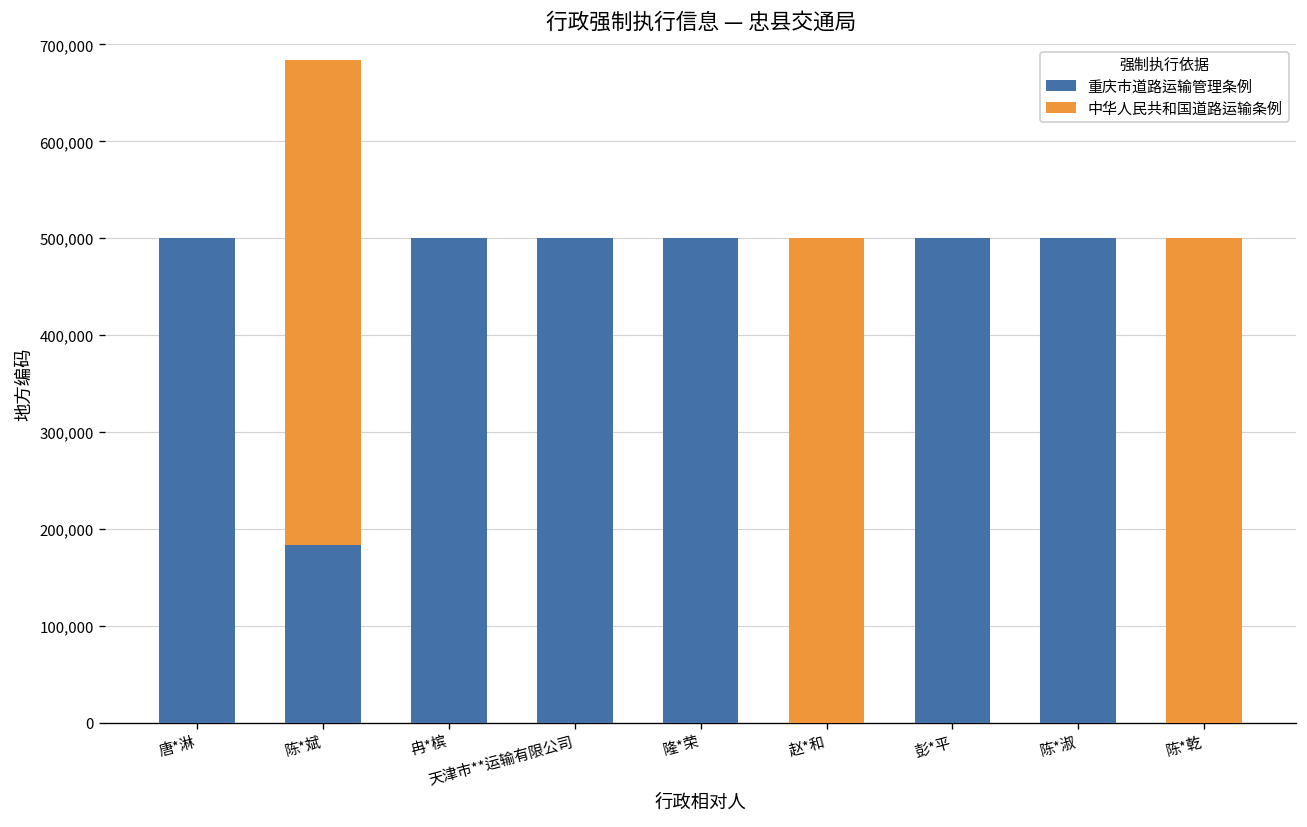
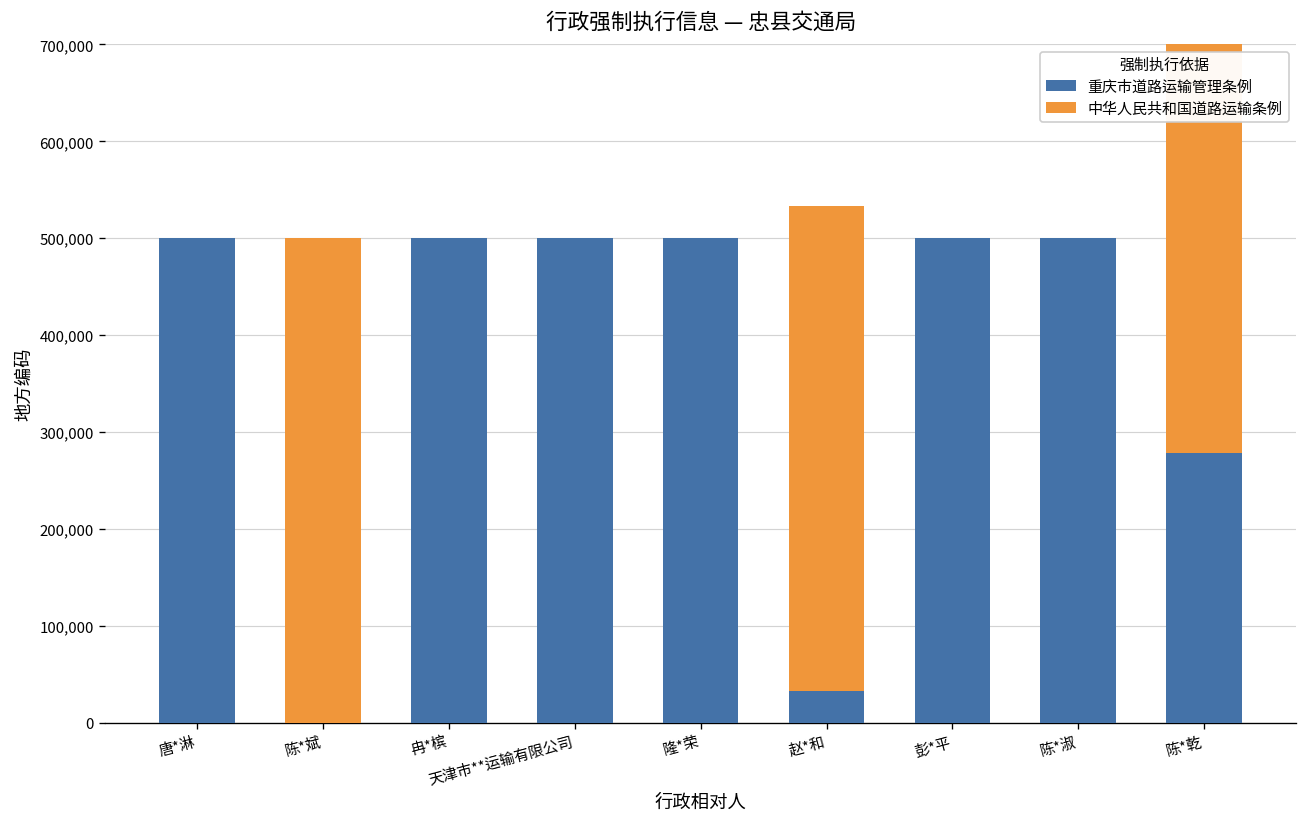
重庆市道路运输管理条例, 陈*斌: 180,000 -> 0
重庆市道路运输管理条例, 赵*和: 0 -> 30,000
重庆市道路运输管理条例, 陈*乾: 0 -> 280,000
